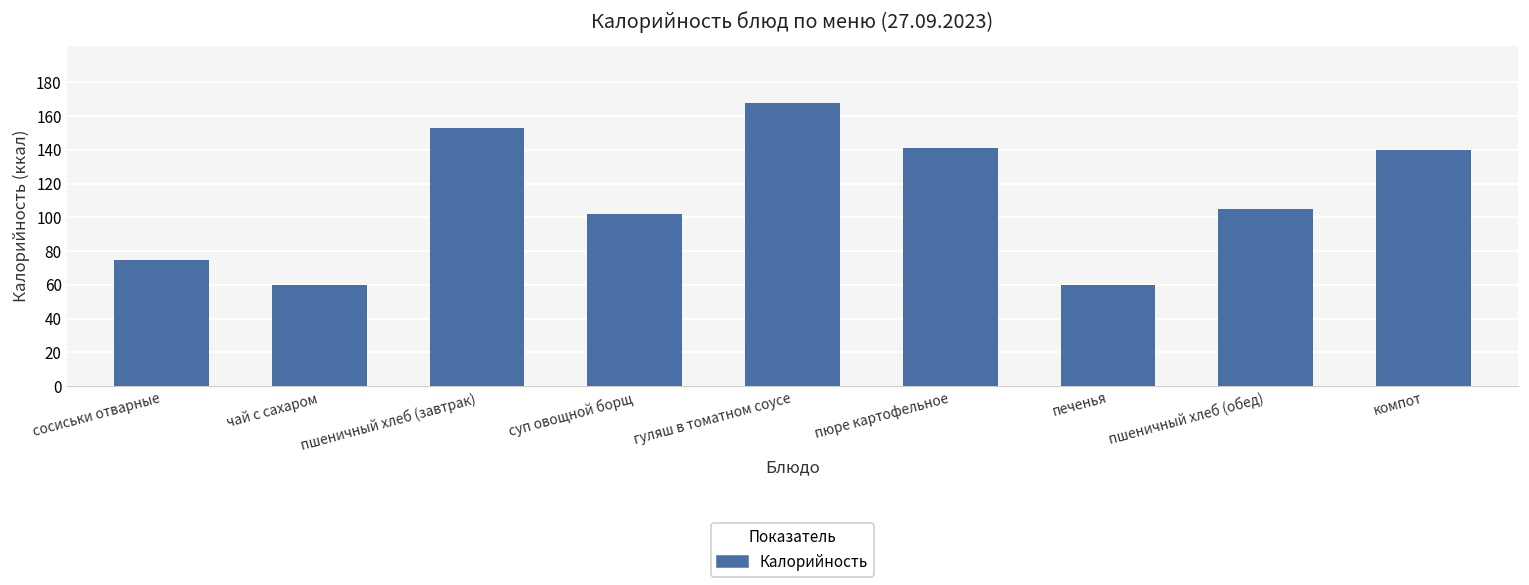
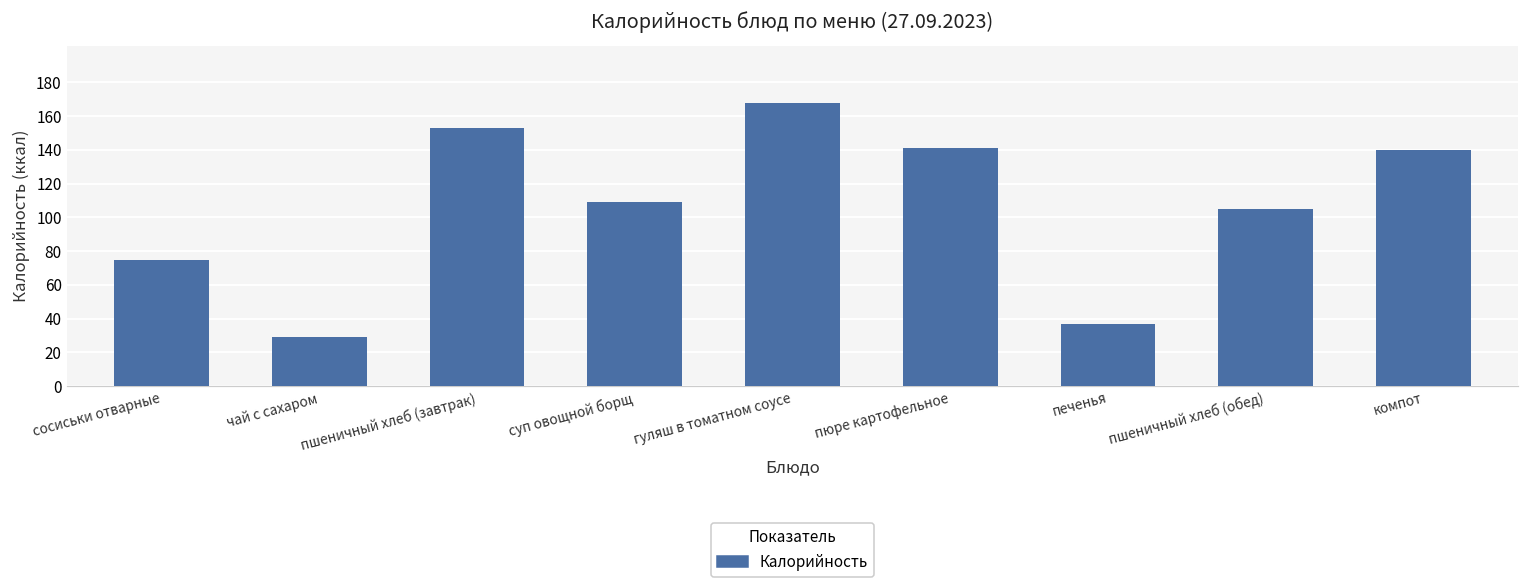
чай с сахаром: 60 -> 29
суп овощной борщ: 102 -> 109
печенья: 60 -> 37
